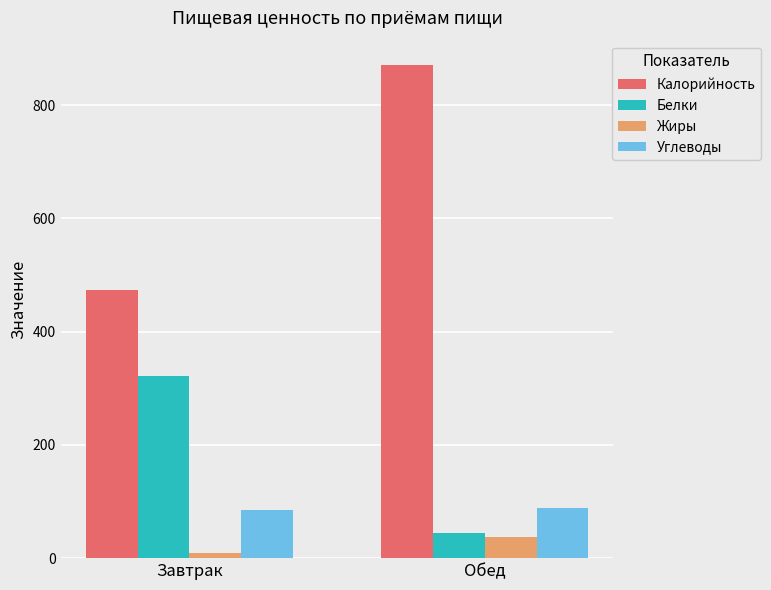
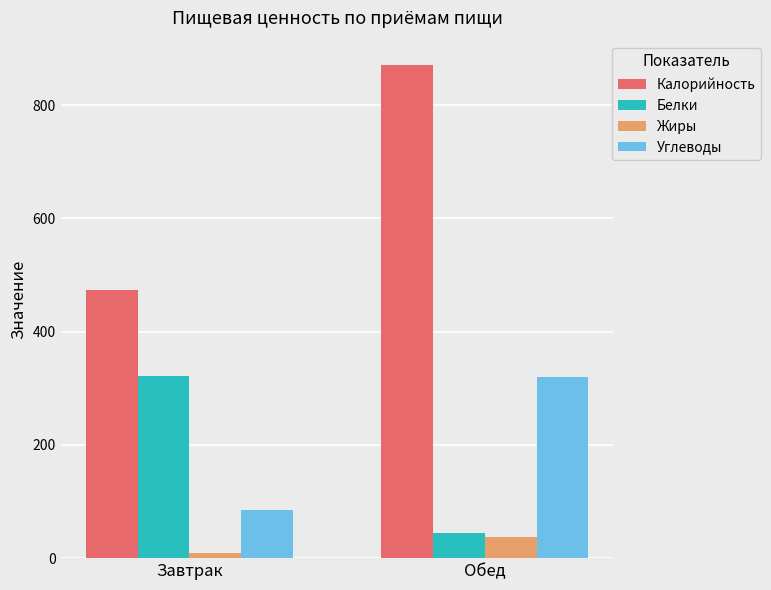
Углеводы, Обед: 90 -> 320
